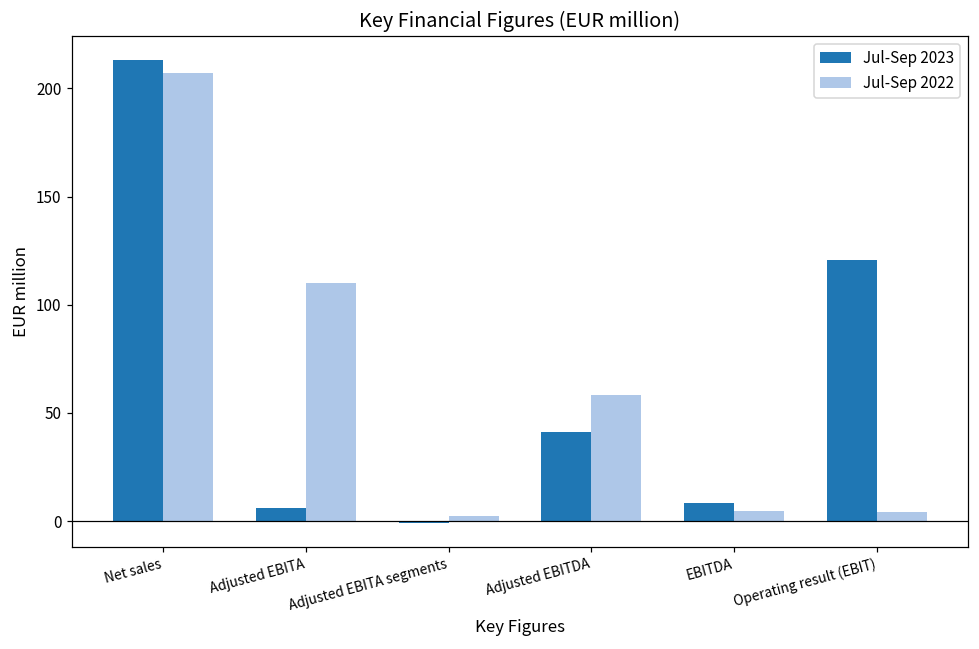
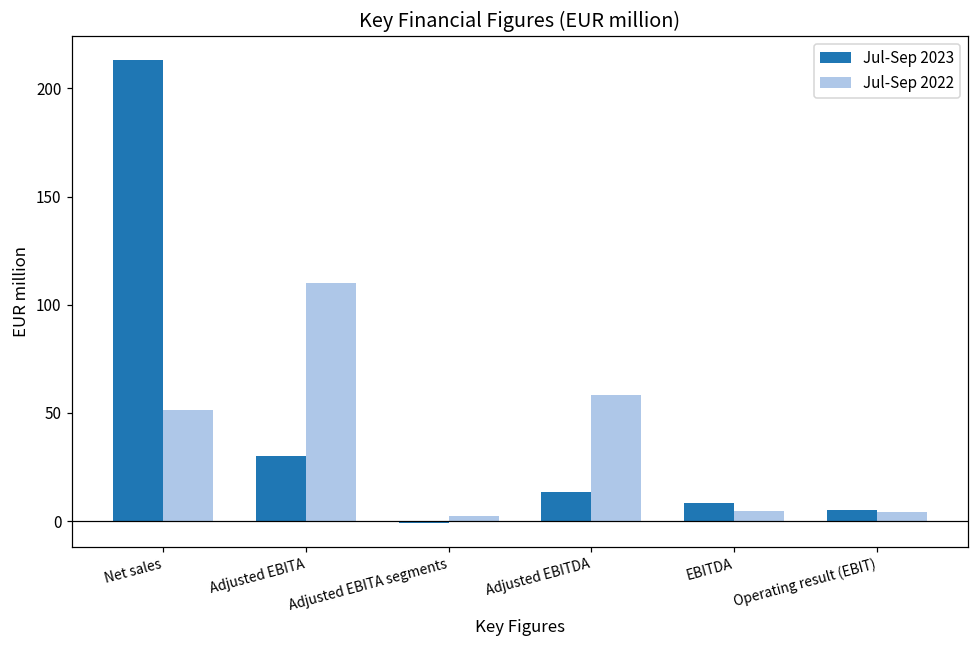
Jul-Sep 2022, Net sales: 207 -> 51
Jul-Sep 2023, Adjusted EBITA: 6 -> 30
Jul-Sep 2023, Adjusted EBITDA: 41 -> 14
Jul-Sep 2023, Operating result (EBIT): 121 -> 5
